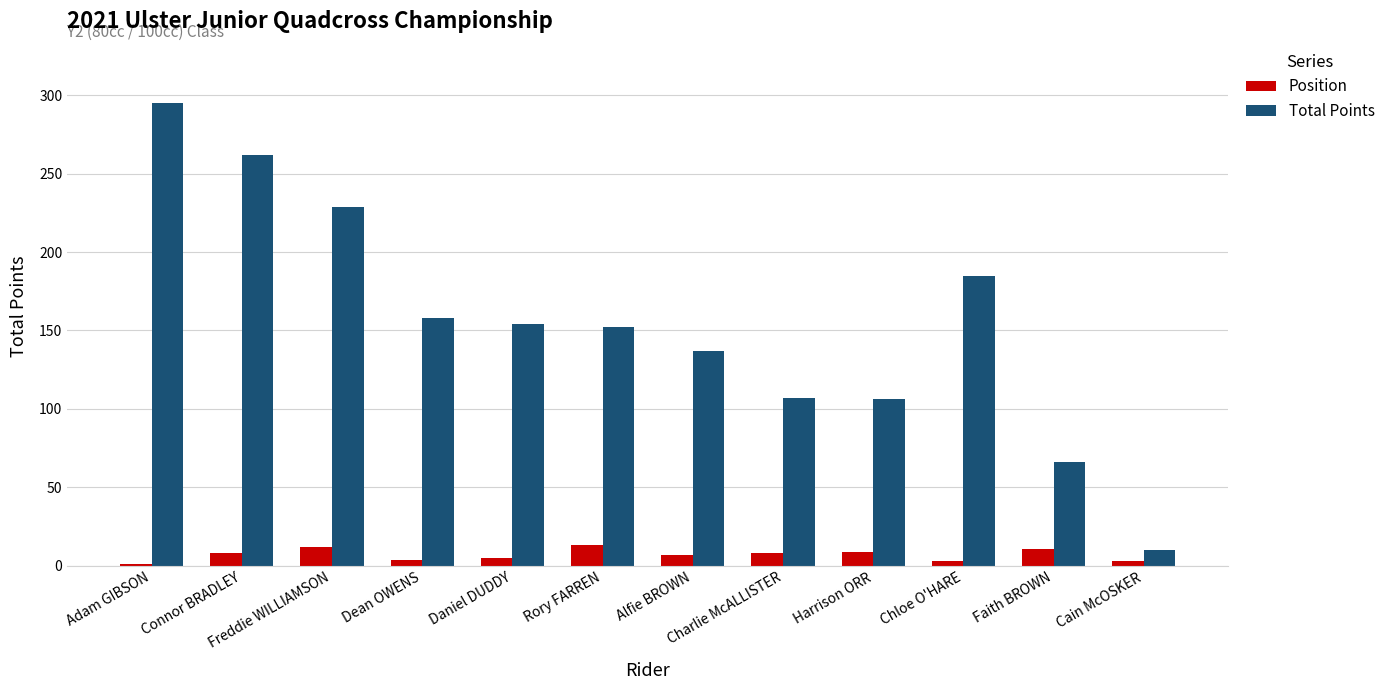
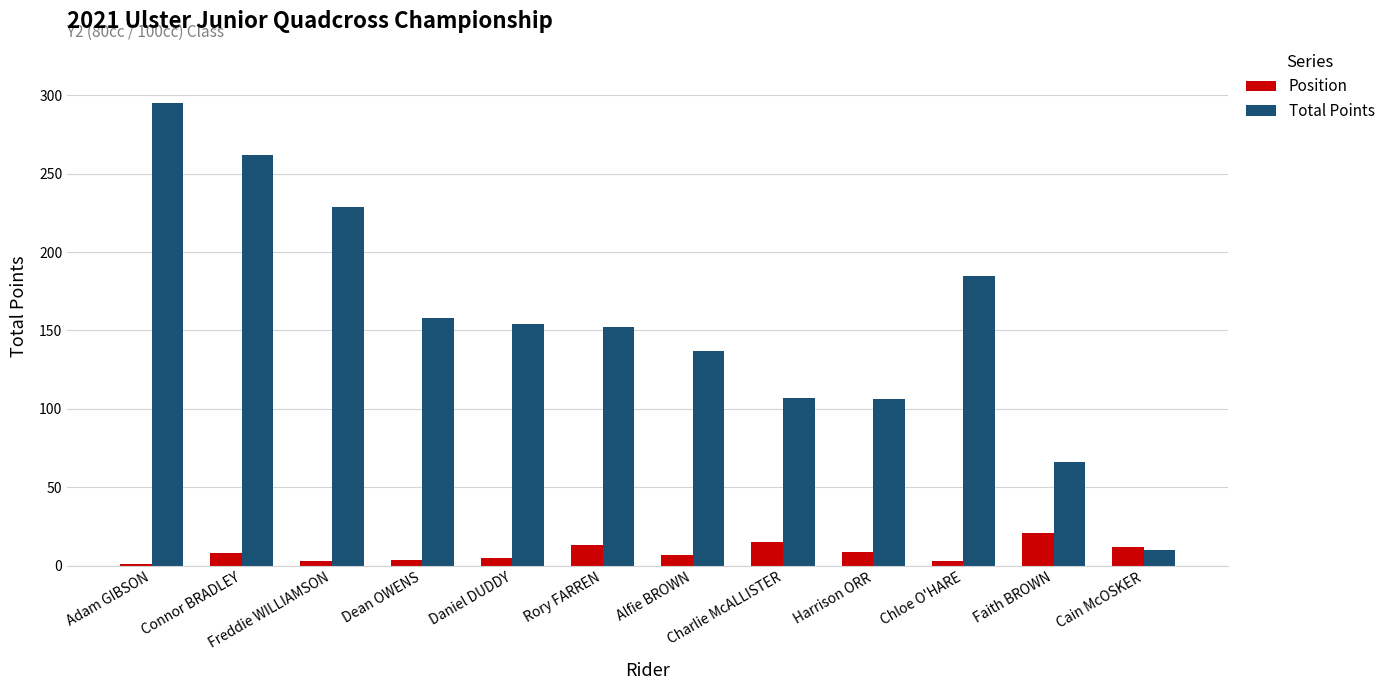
Position, Freddie WILLIAMSON: 12 -> 3
Position, Charlie McALLISTER: 8 -> 15
Position, Faith BROWN: 11 -> 21
Position, Cain McOSKER: 3 -> 12
